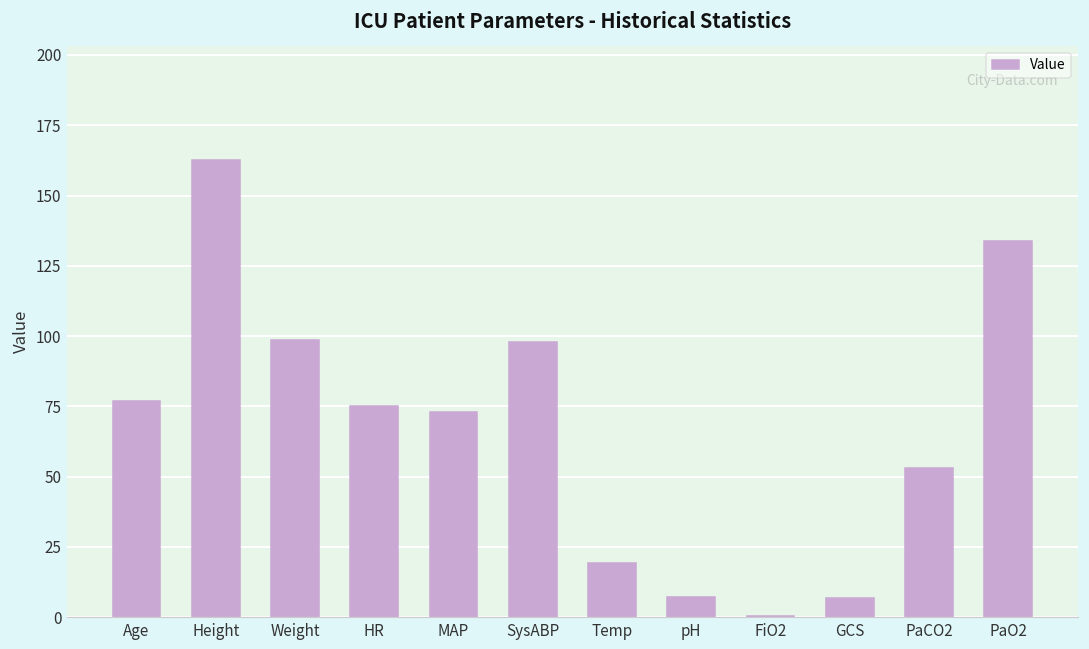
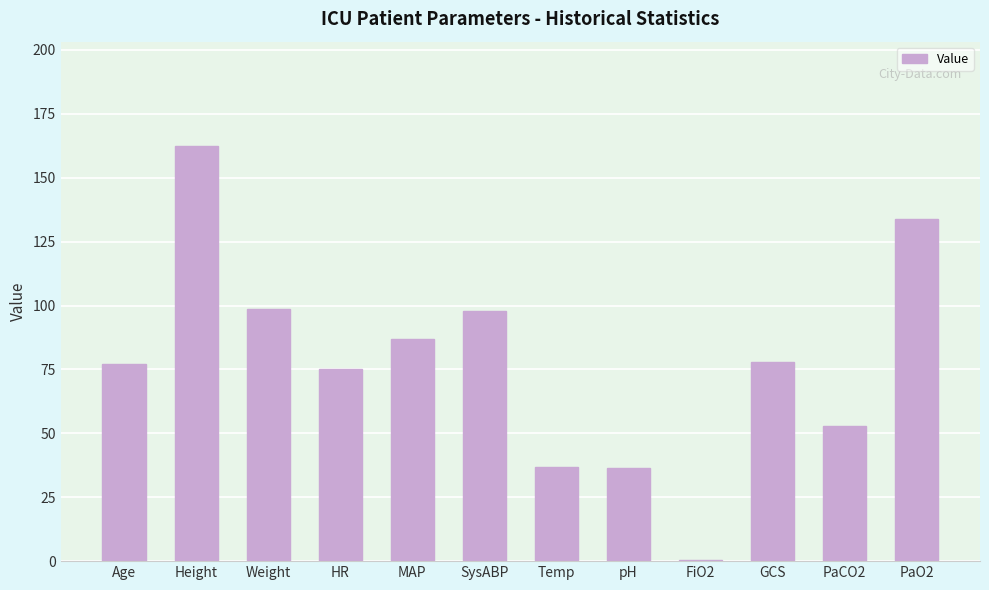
MAP: 73 -> 87
Temp: 19 -> 37
pH: 7 -> 37
GCS: 7 -> 78
